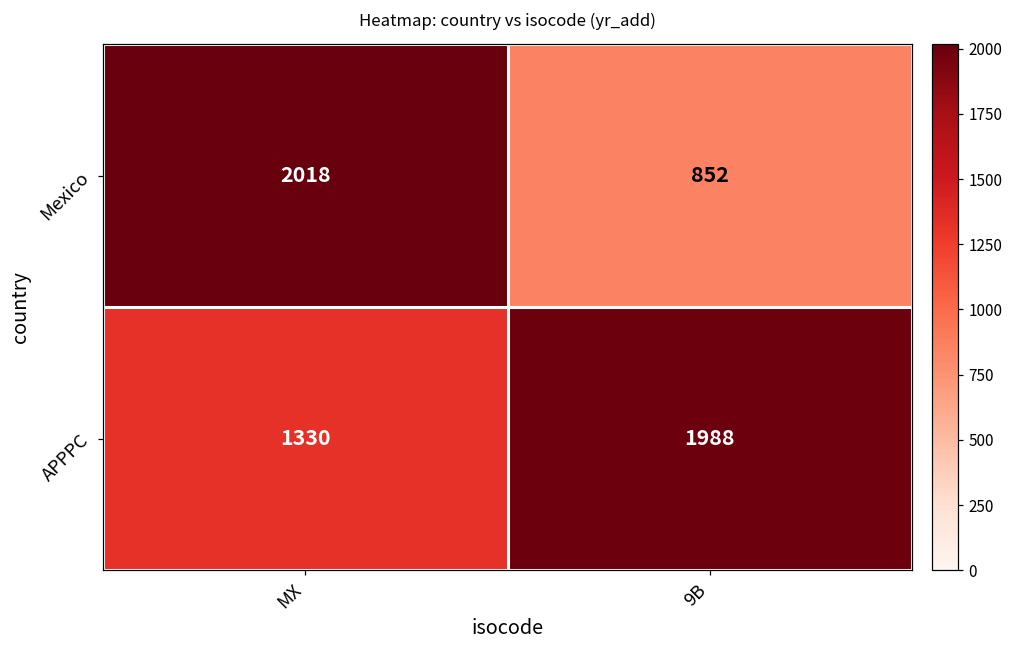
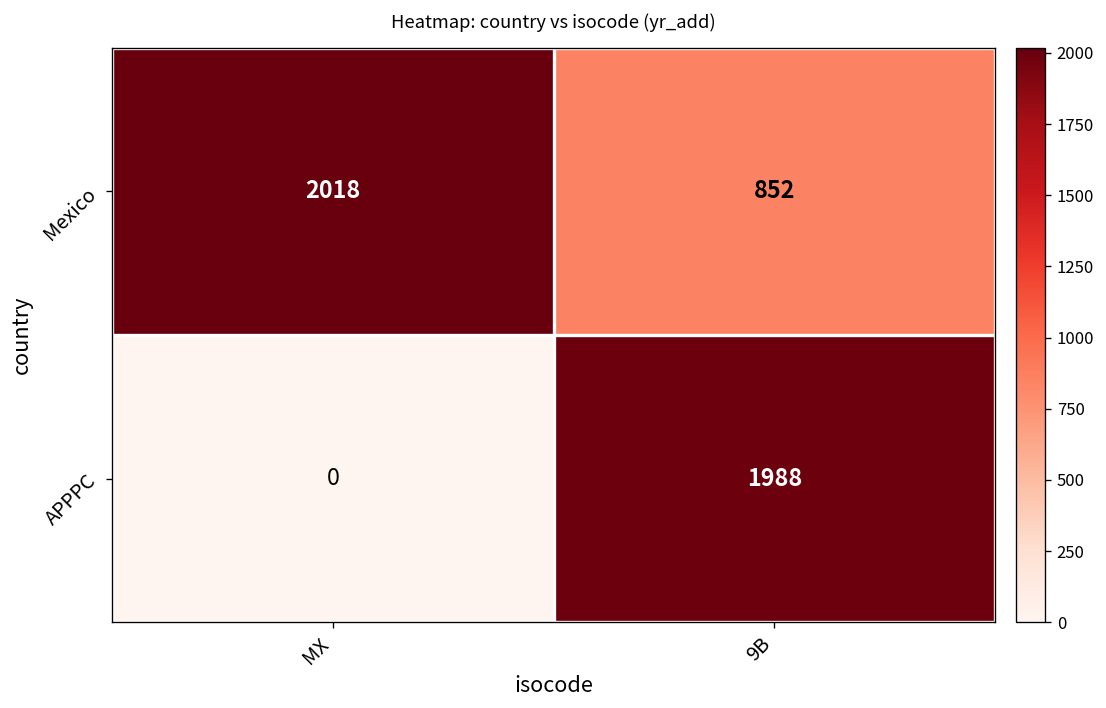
APPPC, MX: 1330 -> 0
